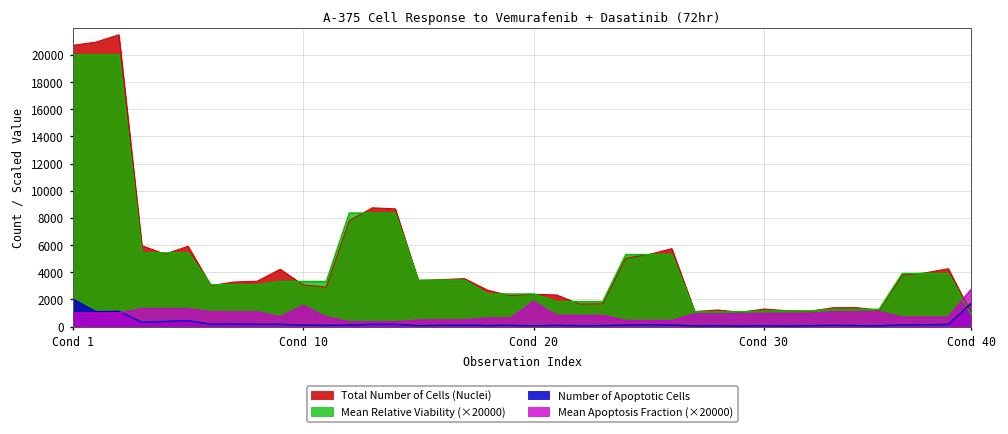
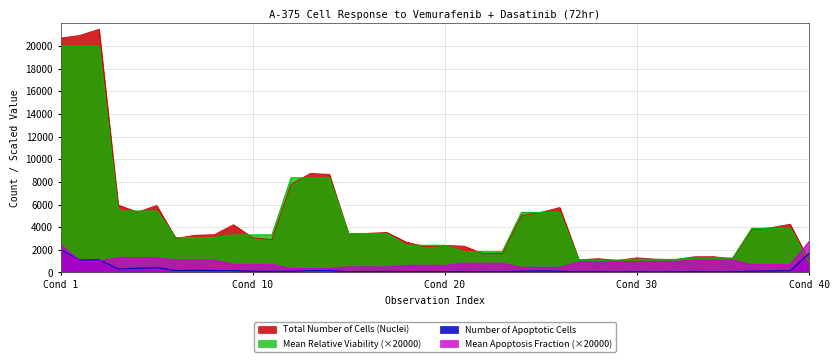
Mean Apoptosis Fraction (×20000), Cond 1: 1000 -> 2500
Mean Apoptosis Fraction (×20000), Cond 10: 1600 -> 700
Mean Apoptosis Fraction (×20000), Cond 20: 1900 -> 600
